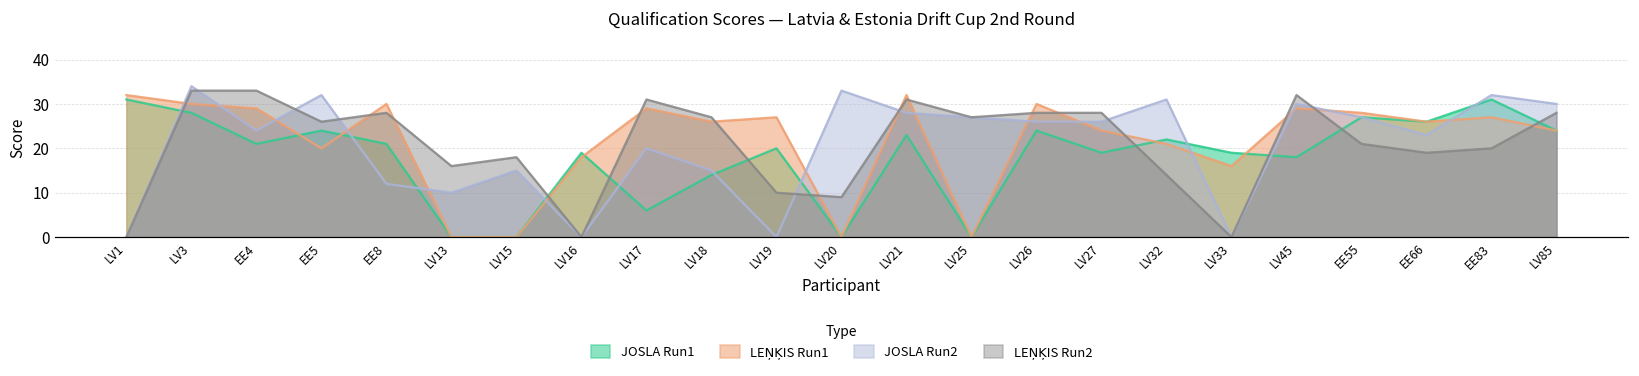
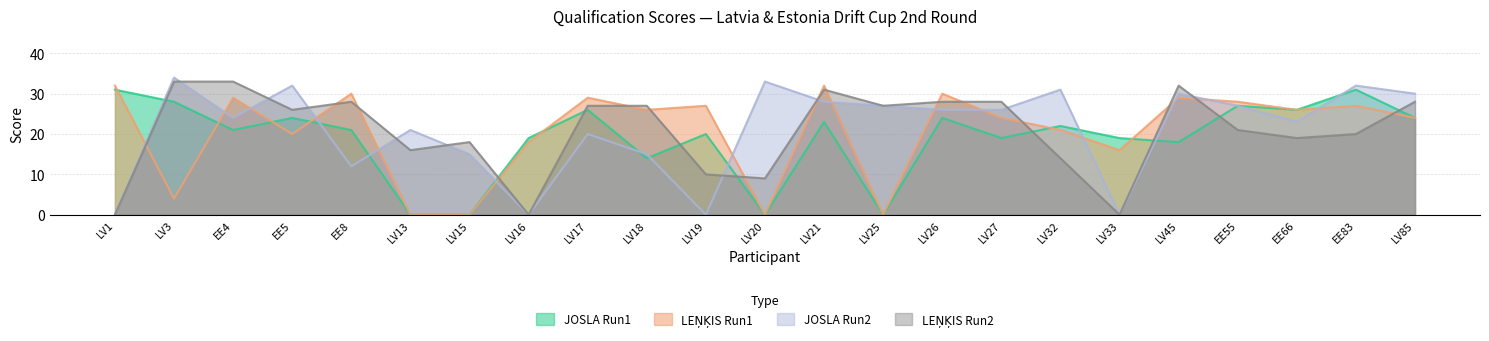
LEŅĶIS Run1, LV3: 30 -> 4
JOSLA Run2, LV13: 10 -> 21
JOSLA Run1, LV17: 6 -> 26
LEŅĶIS Run2, LV17: 31 -> 27
